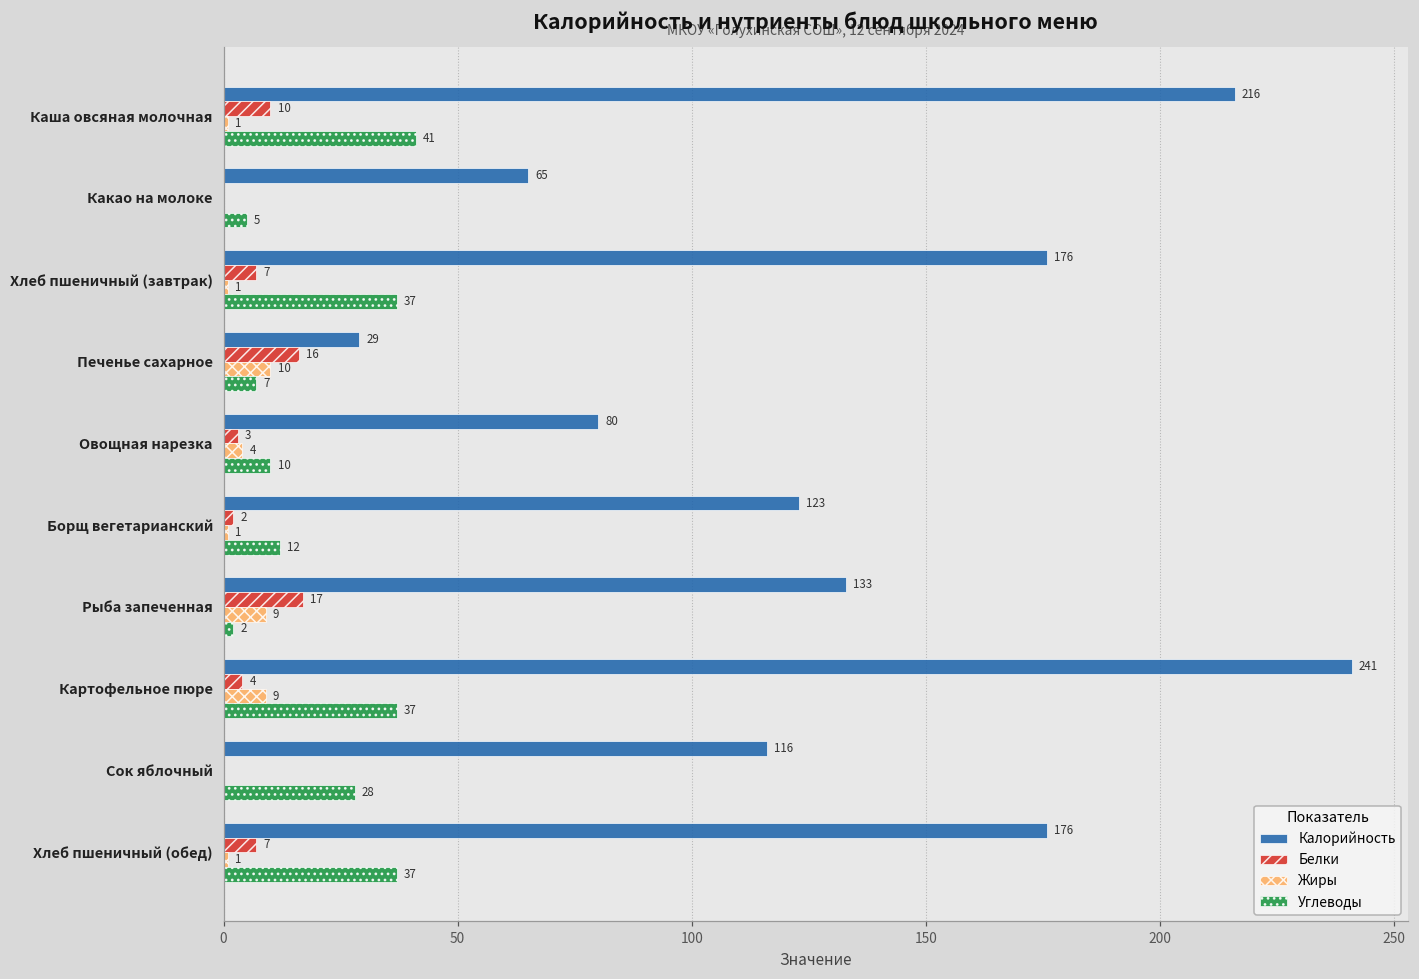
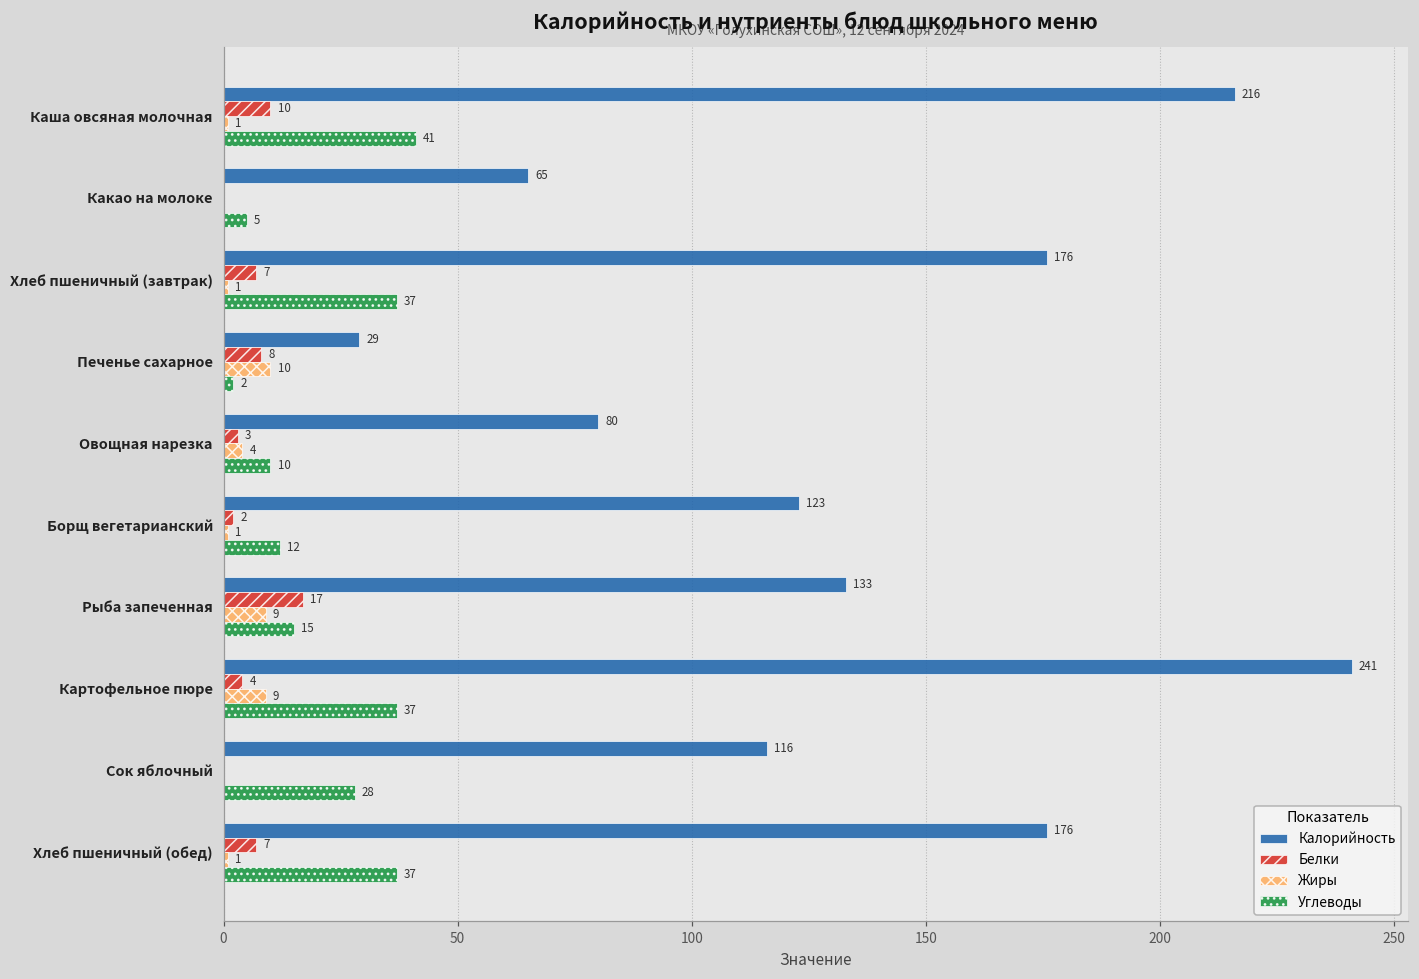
Белки, Печенье сахарное: 16 -> 8
Углеводы, Печенье сахарное: 7 -> 2
Углеводы, Рыба запеченная: 2 -> 15
